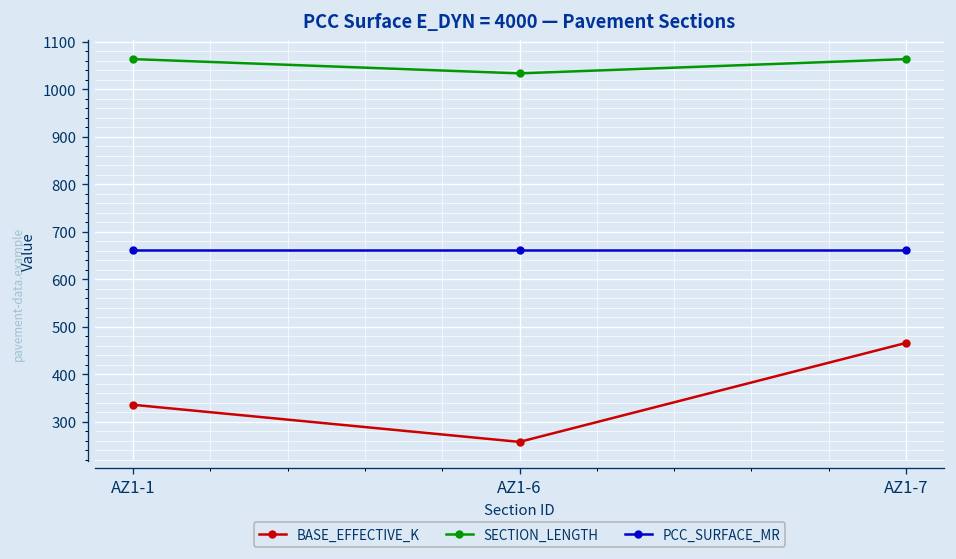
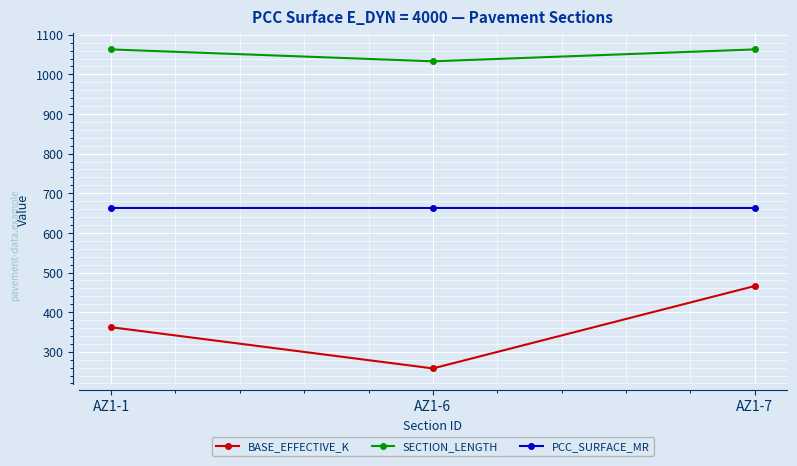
BASE_EFFECTIVE_K, AZ1-1: 340 -> 360
